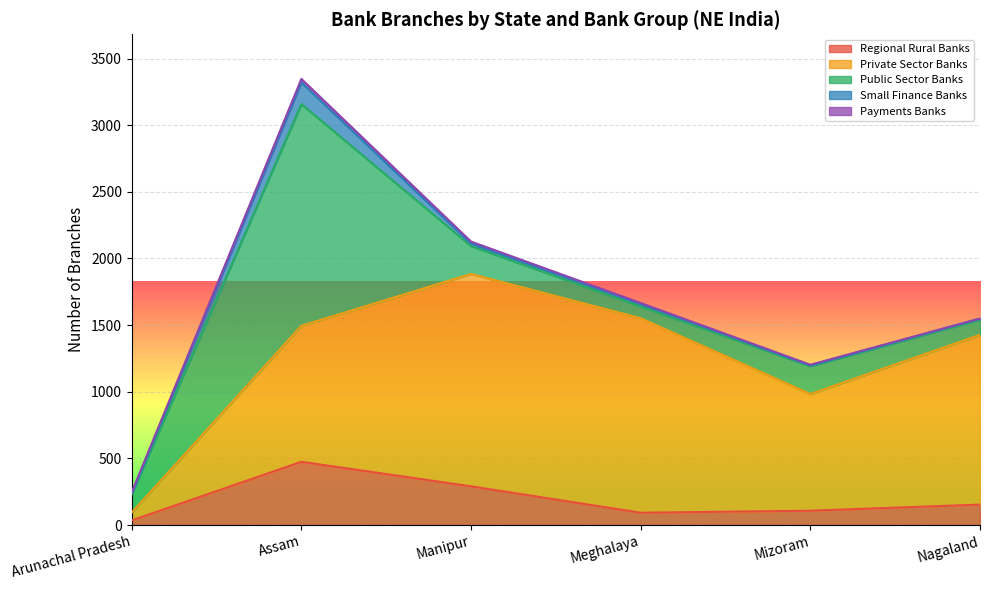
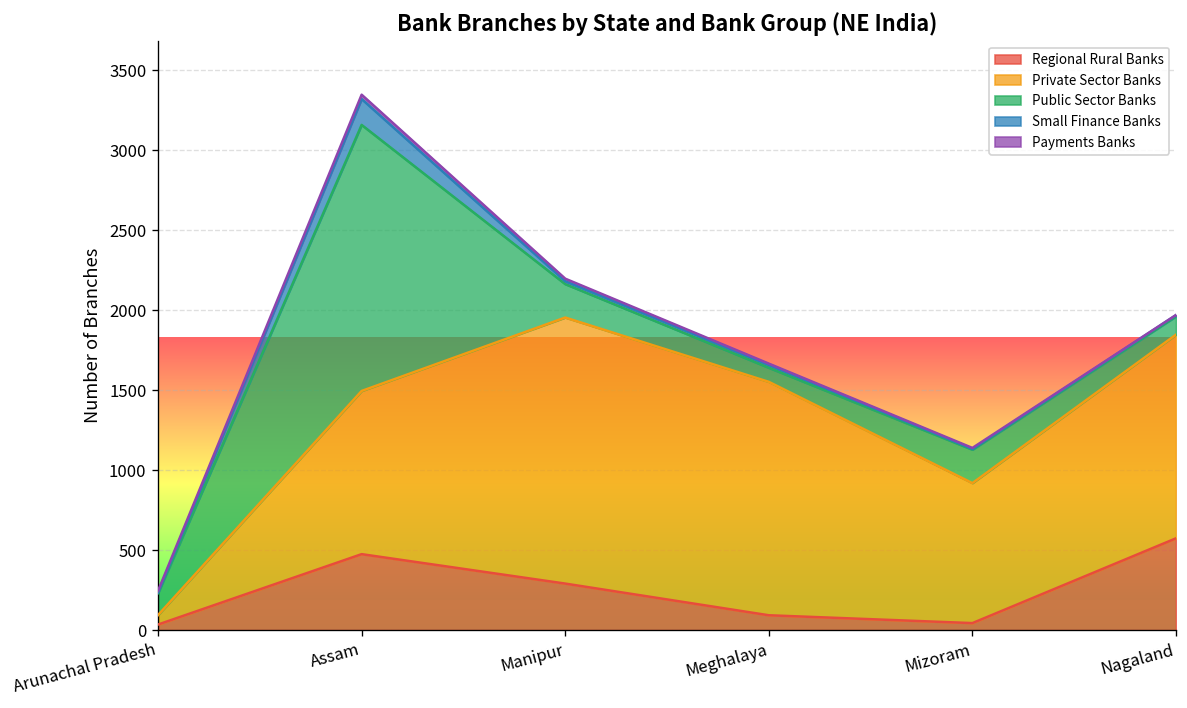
Private Sector Banks, Manipur: 1590 -> 1660
Regional Rural Banks, Mizoram: 110 -> 40
Regional Rural Banks, Nagaland: 150 -> 570
